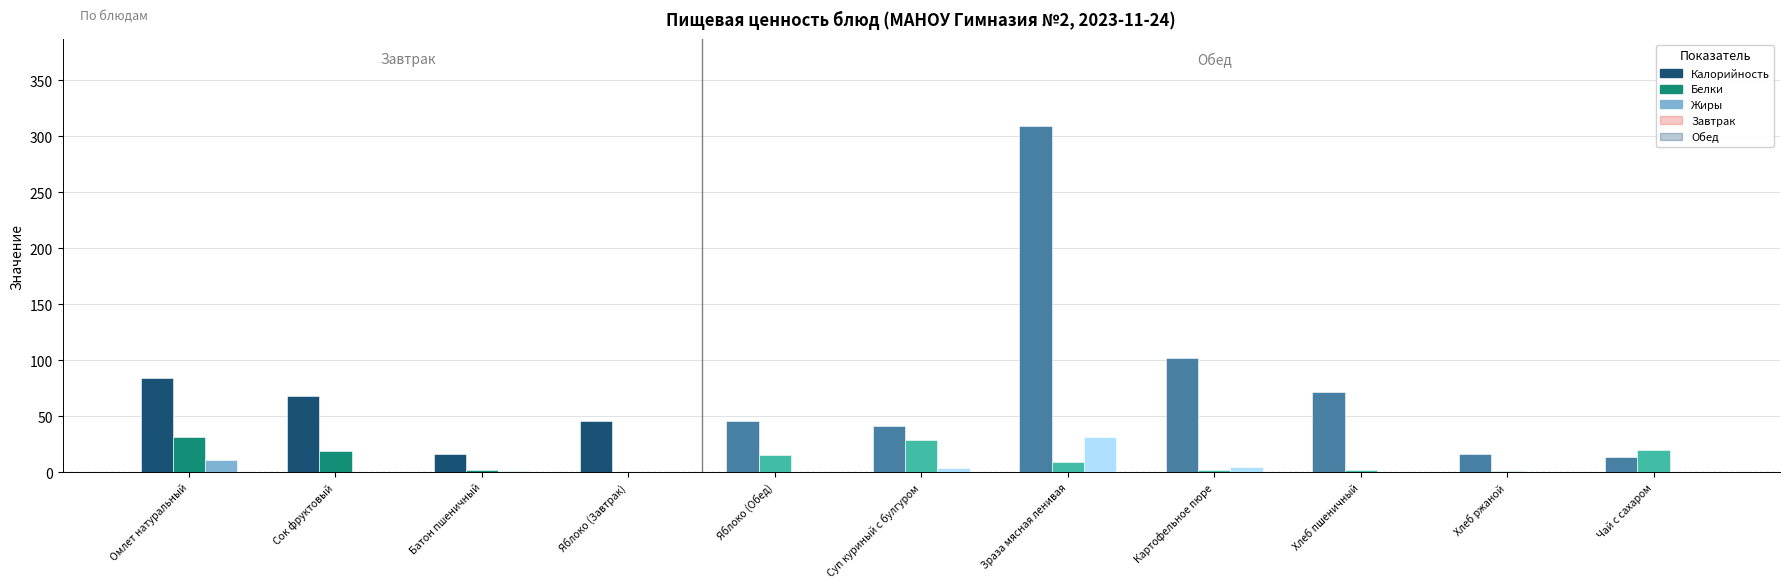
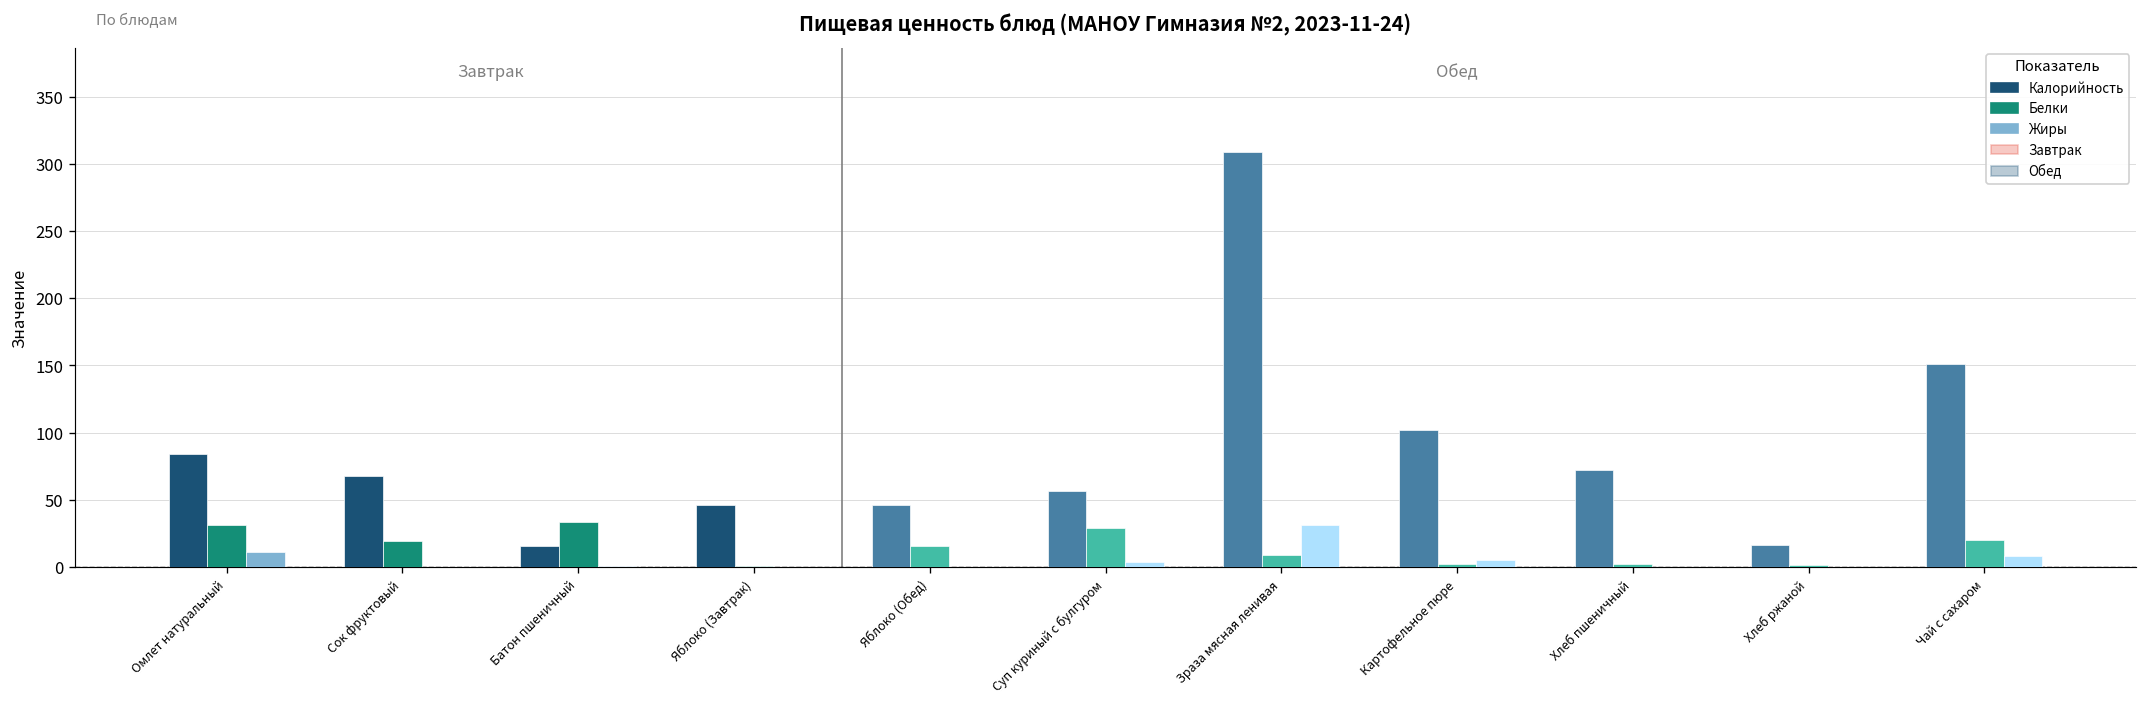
Белки, Батон пшеничный: 2 -> 33
Калорийность, Суп куриный с булгуром: 42 -> 56
Калорийность, Чай с сахаром: 14 -> 151
Жиры, Чай с сахаром: 0 -> 8
